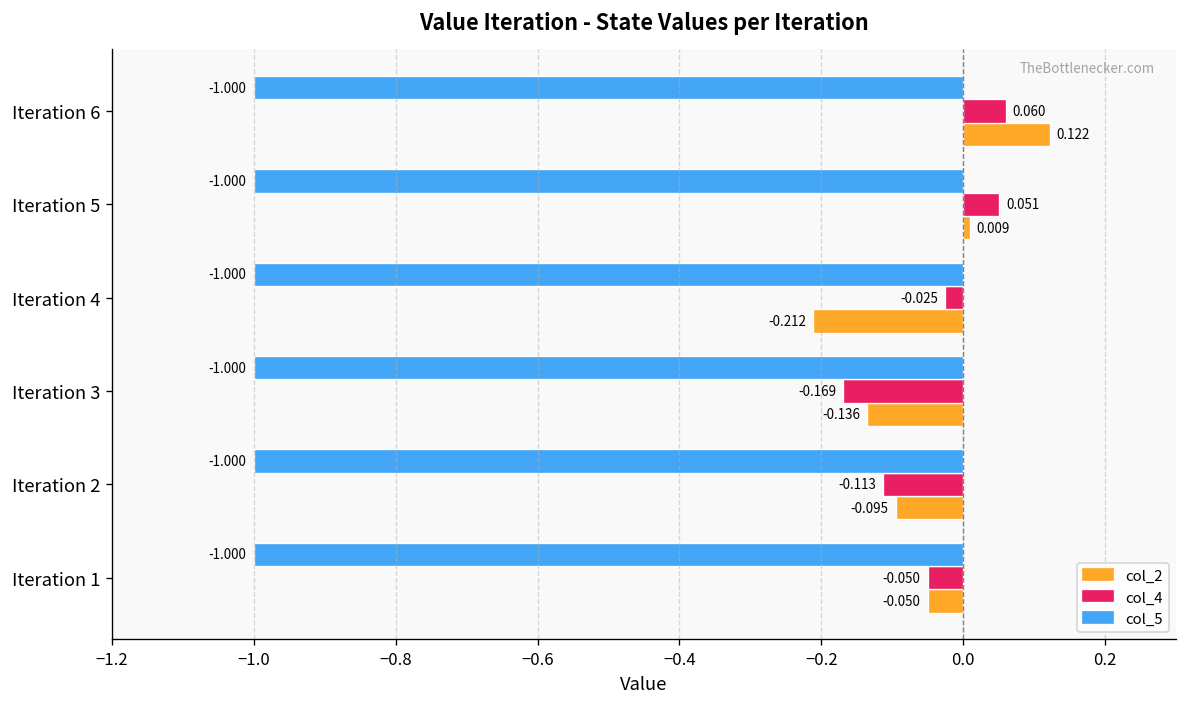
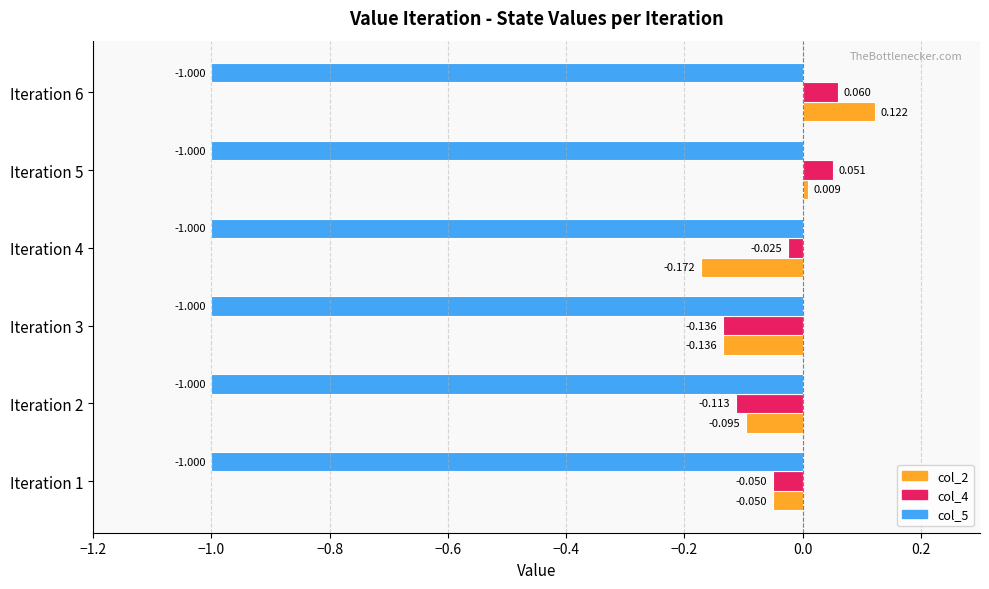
col_2, Iteration 4: -0.212 -> -0.172
col_4, Iteration 3: -0.169 -> -0.136
